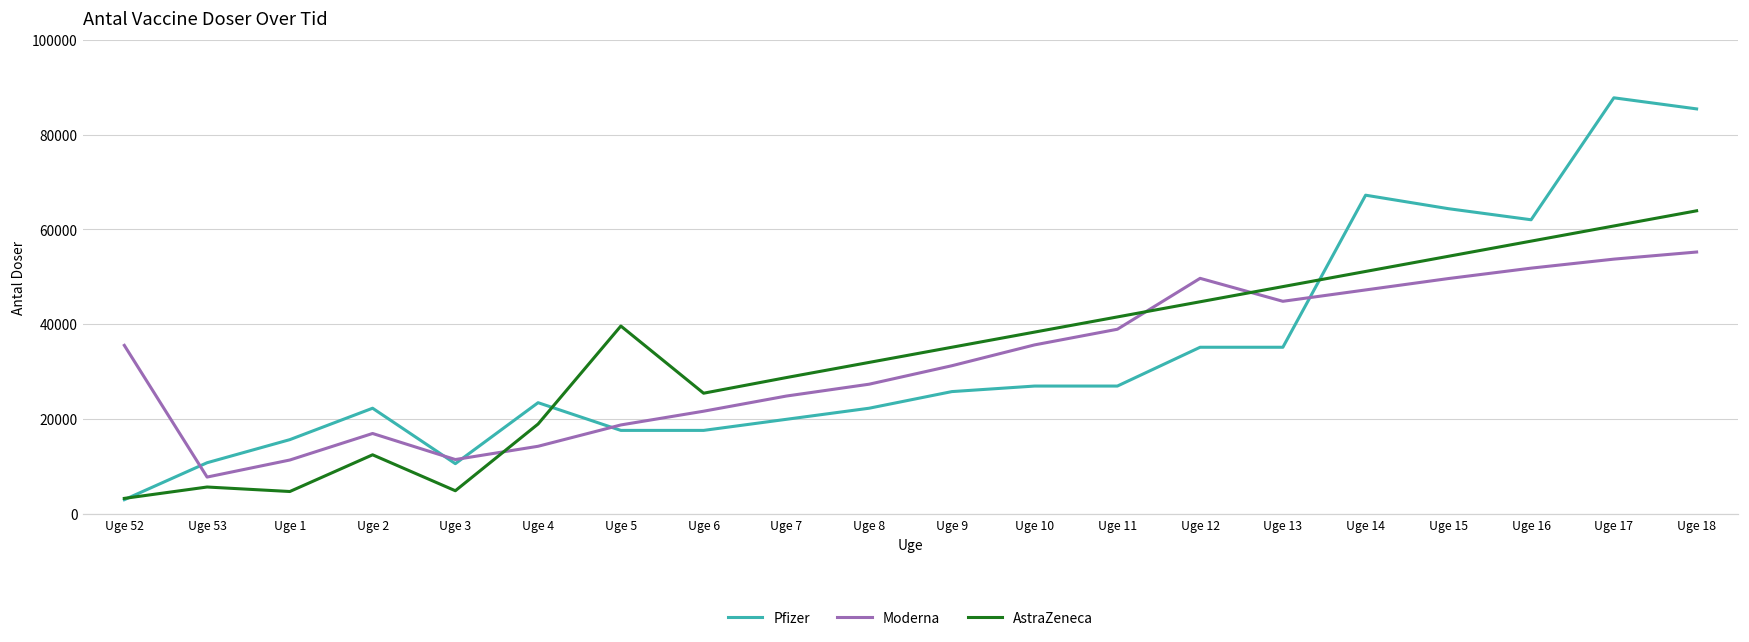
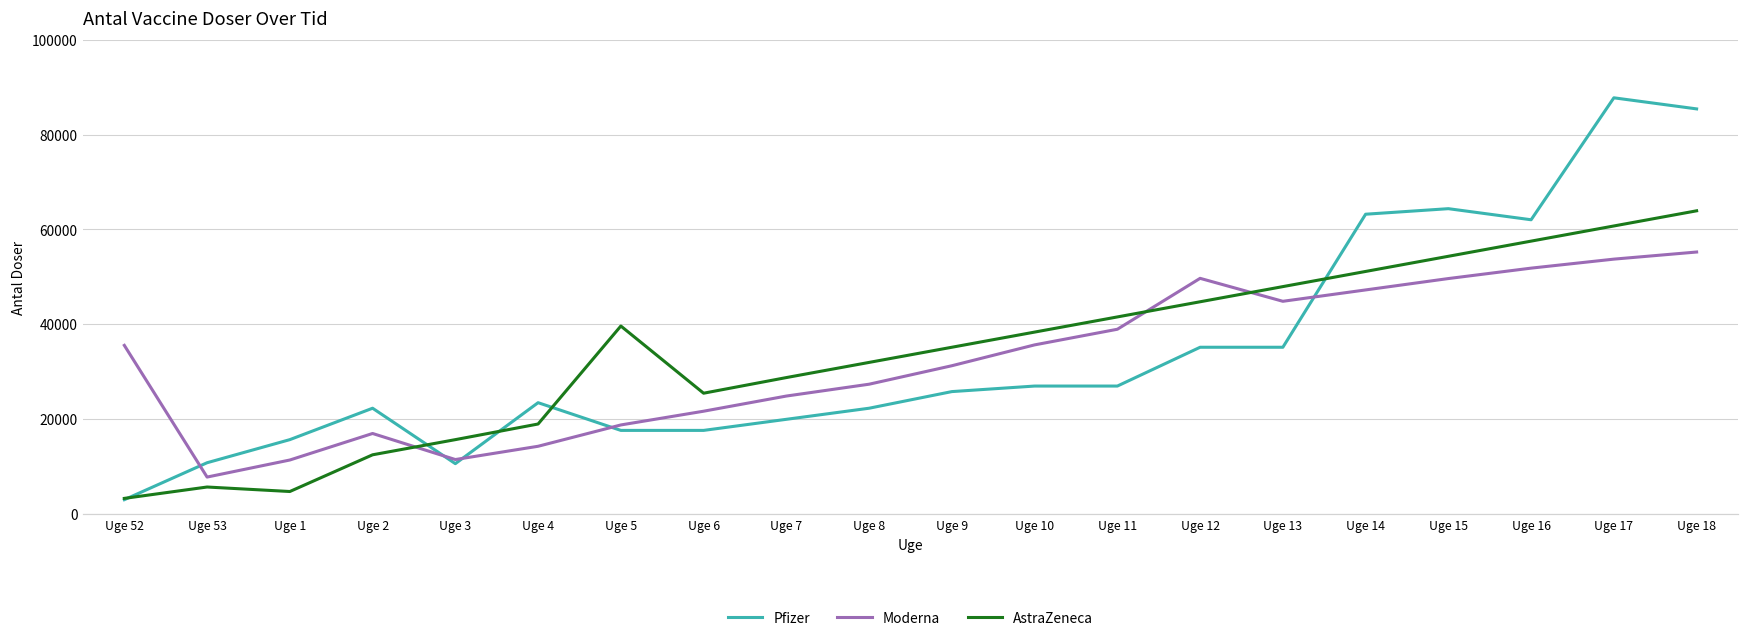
AstraZeneca, Uge 3: 5000 -> 16000
Pfizer, Uge 14: 67000 -> 63000
